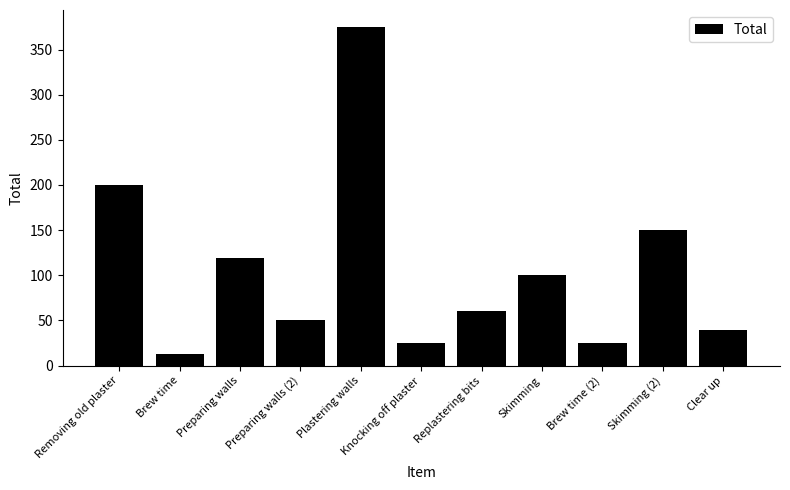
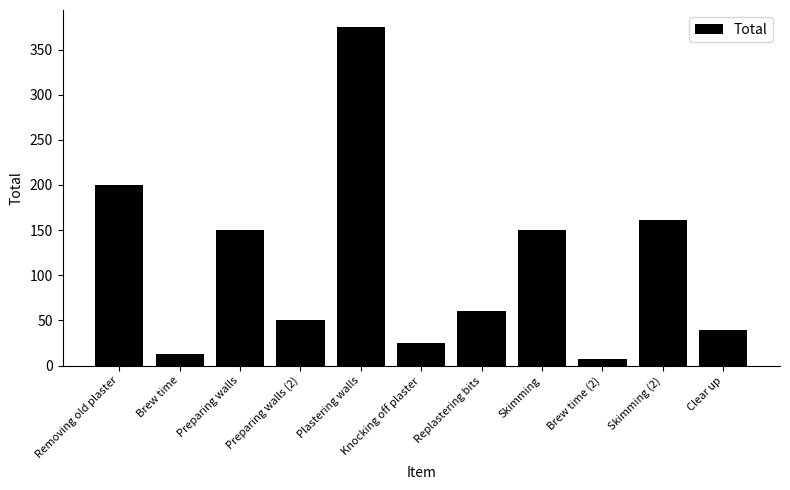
Preparing walls: 120 -> 150
Skimming: 100 -> 150
Brew time (2): 30 -> 10
Skimming (2): 150 -> 160
